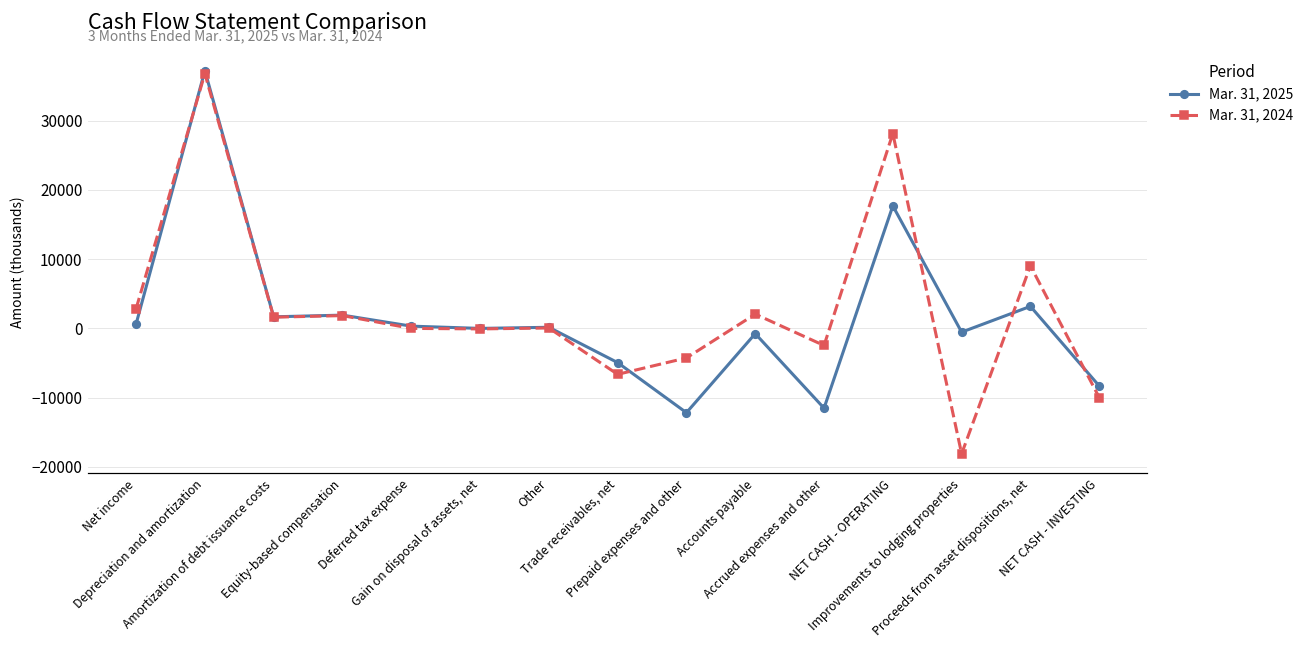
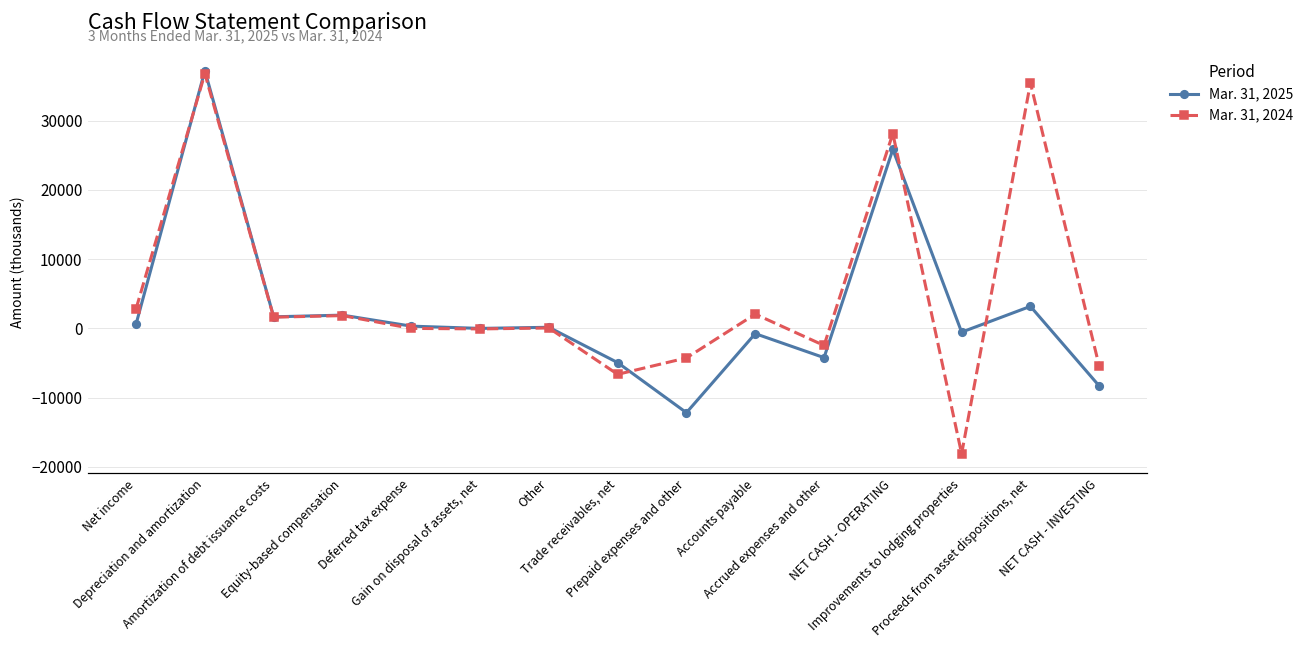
Mar. 31, 2025, Accrued expenses and other: -12000 -> -4000
Mar. 31, 2025, NET CASH - OPERATING: 18000 -> 26000
Mar. 31, 2024, Proceeds from asset dispositions, net: 9000 -> 35000
Mar. 31, 2024, NET CASH - INVESTING: -10000 -> -5000
